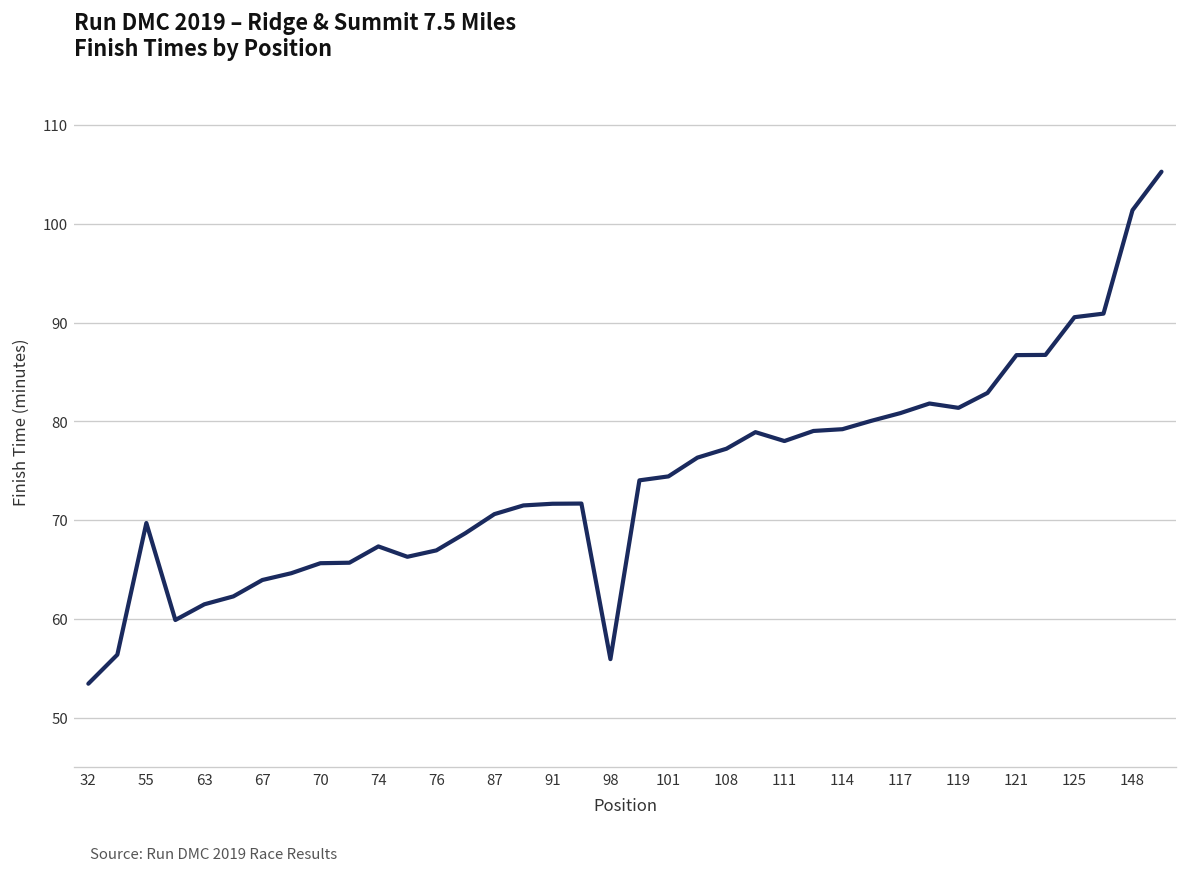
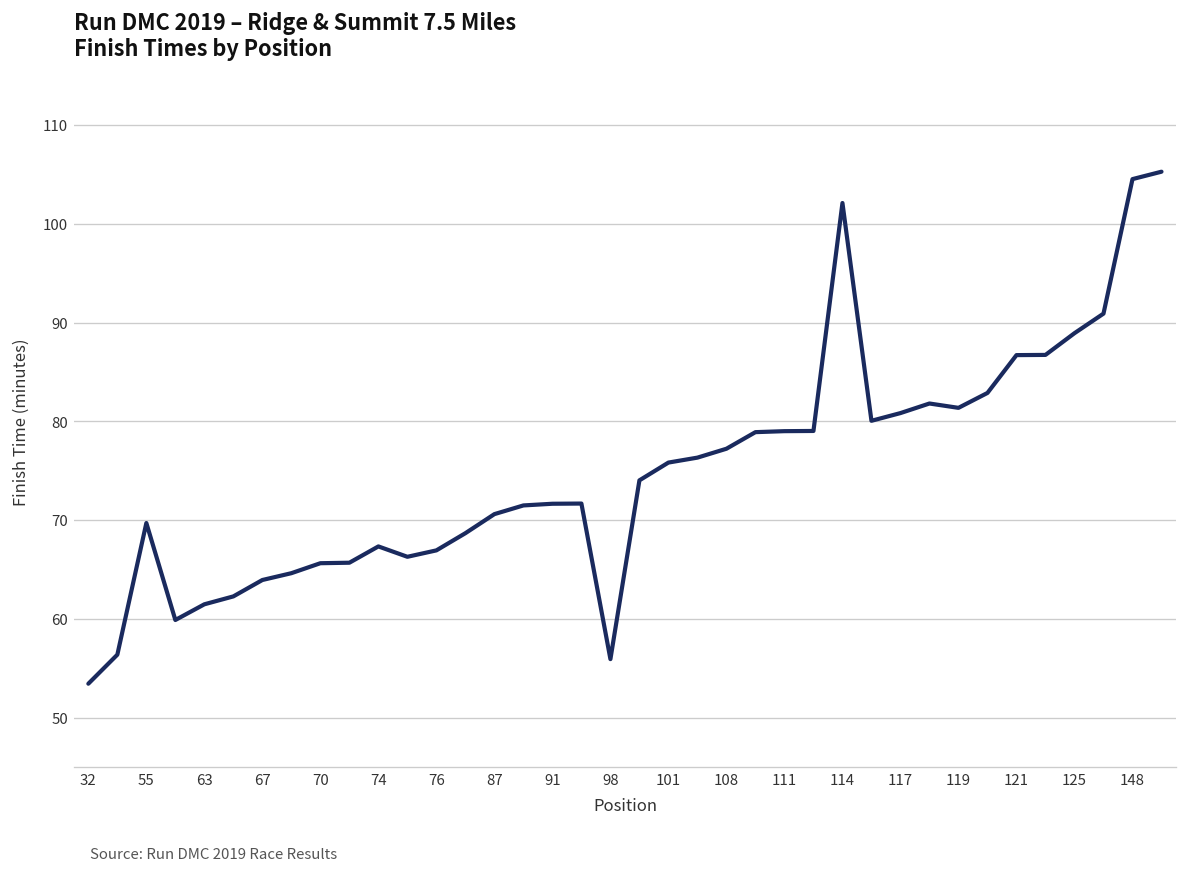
101: 74 -> 76
111: 78 -> 79
114: 79 -> 102
125: 91 -> 89
148: 101 -> 105
